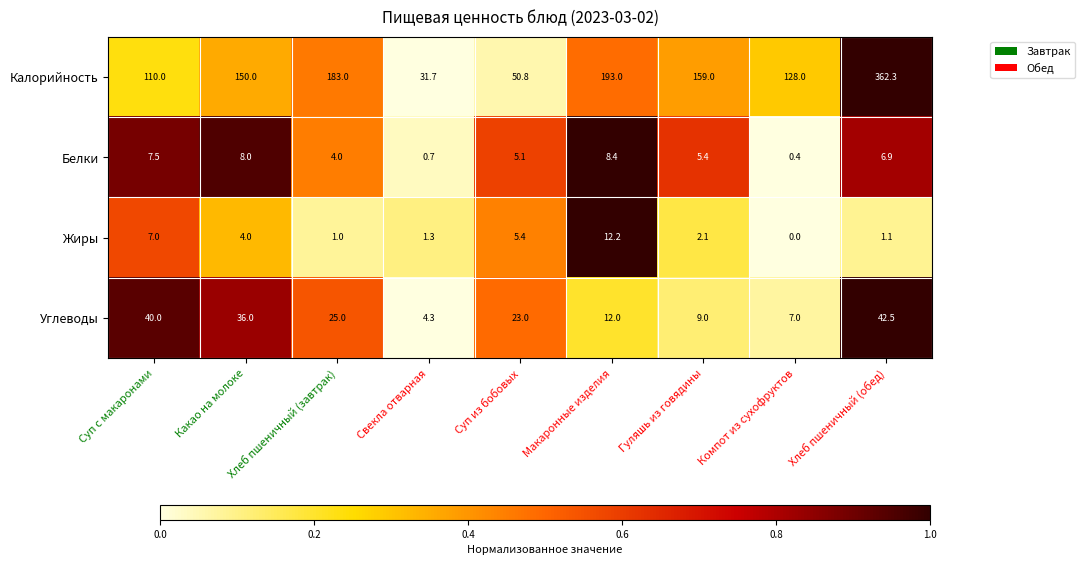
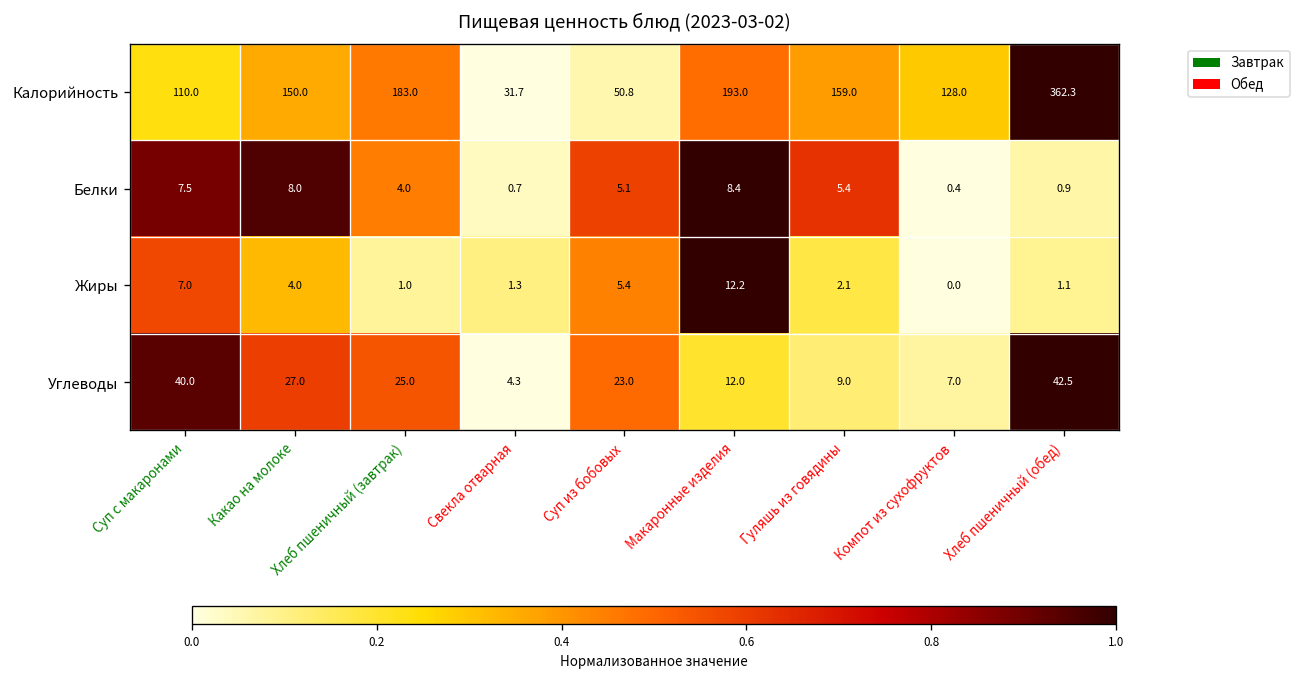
Белки, Хлеб пшеничный (обед): 6.9 -> 0.9
Углеводы, Какао на молоке: 36.0 -> 27.0
